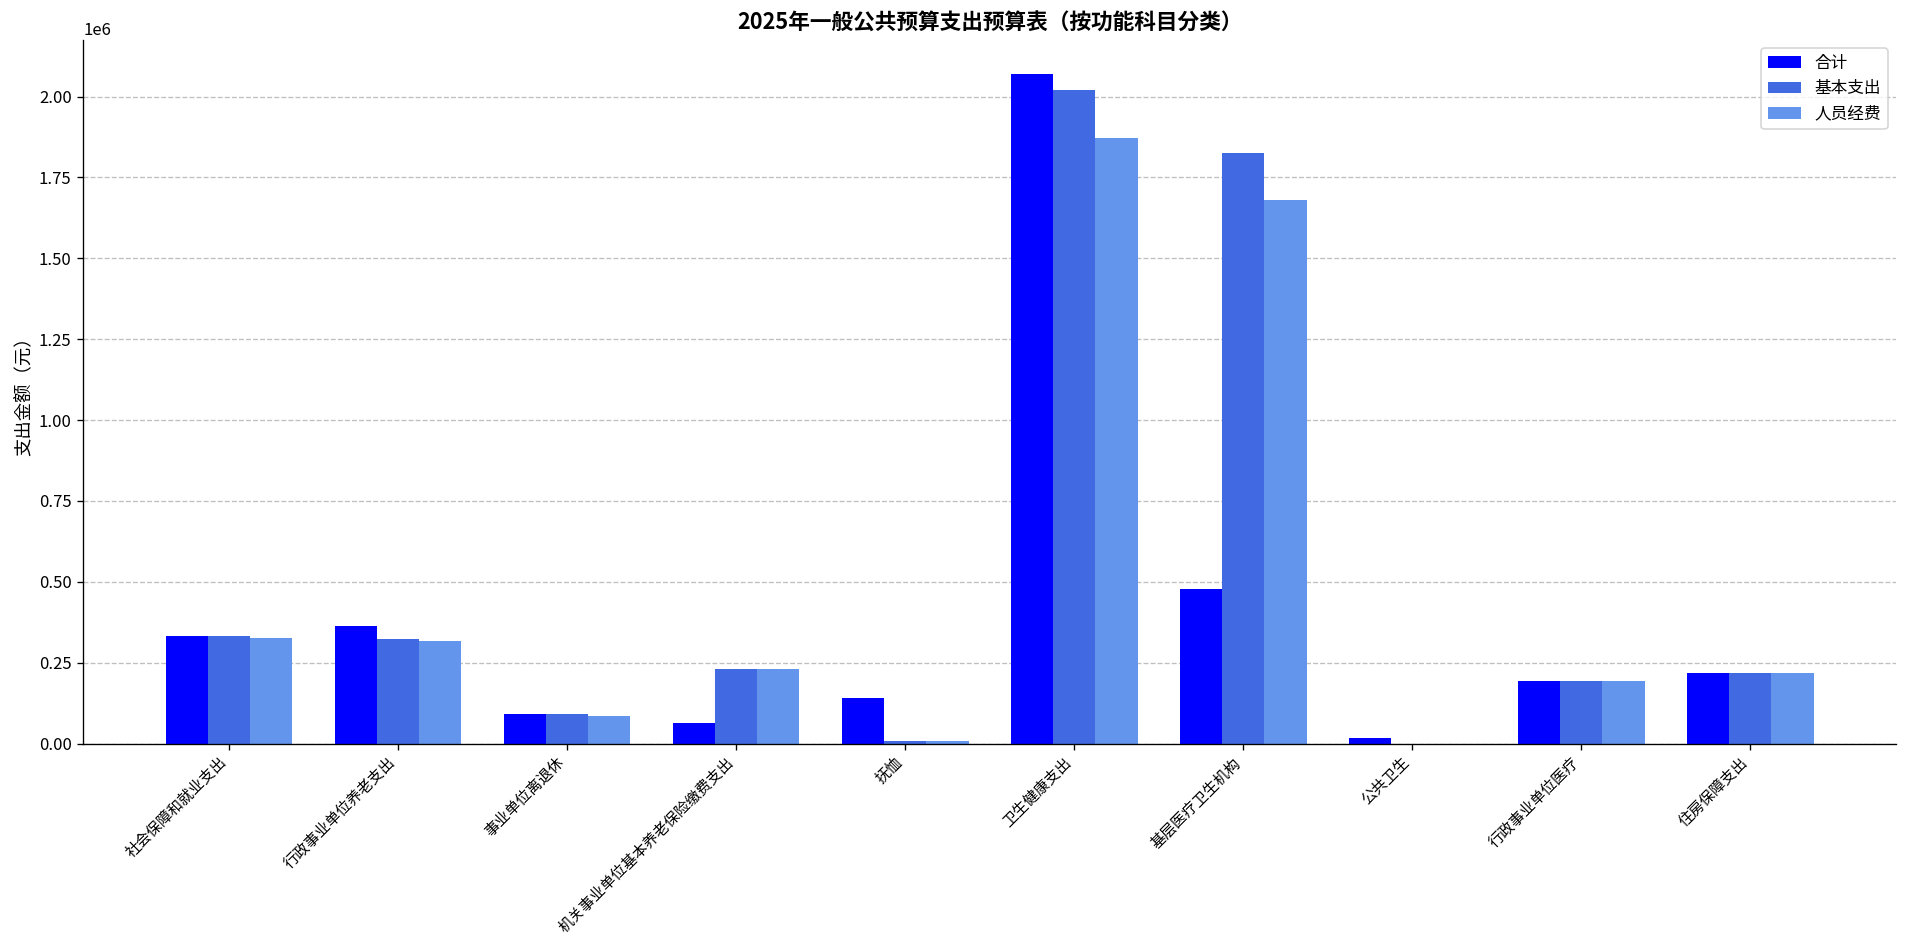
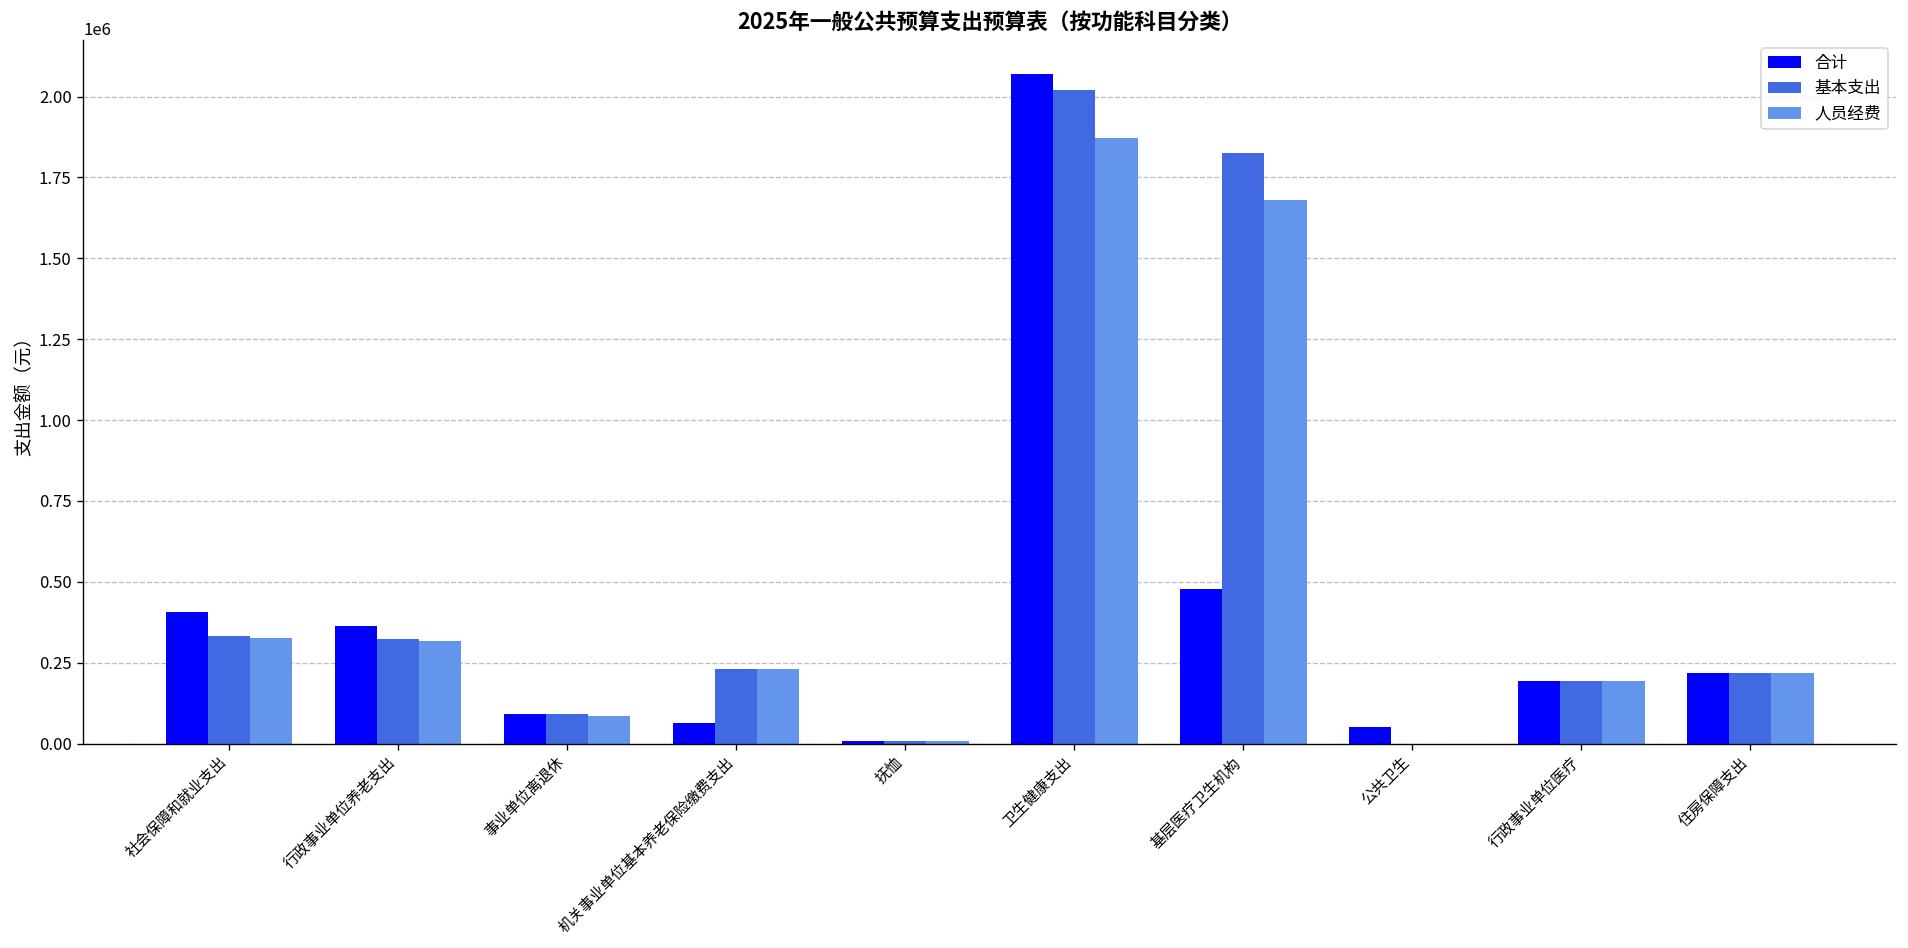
合计, 社会保障和就业支出: 330000 -> 410000
合计, 抚恤: 140000 -> 10000
合计, 公共卫生: 20000 -> 50000
